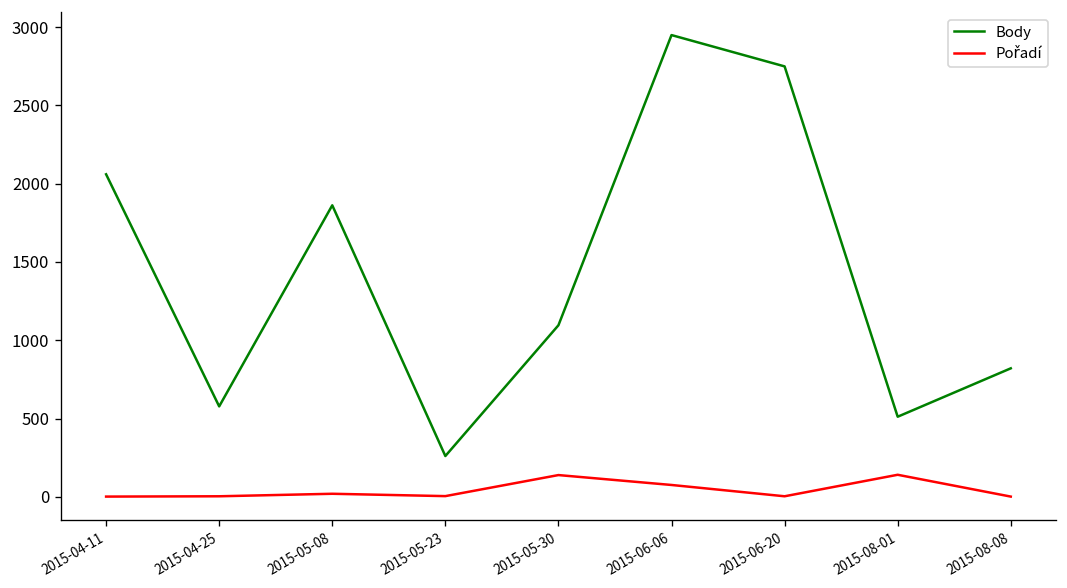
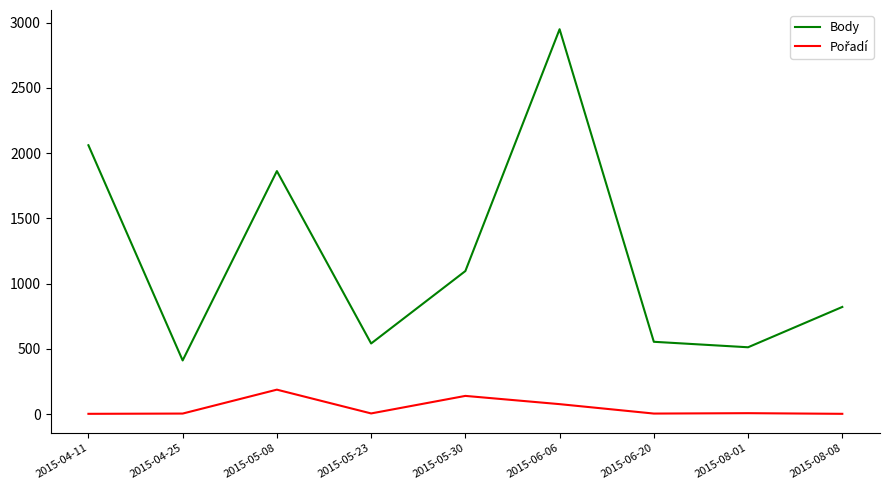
Body, 2015-04-25: 580 -> 410
Pořadí, 2015-05-08: 20 -> 190
Body, 2015-05-23: 260 -> 540
Body, 2015-06-20: 2750 -> 550
Pořadí, 2015-08-01: 140 -> 10
